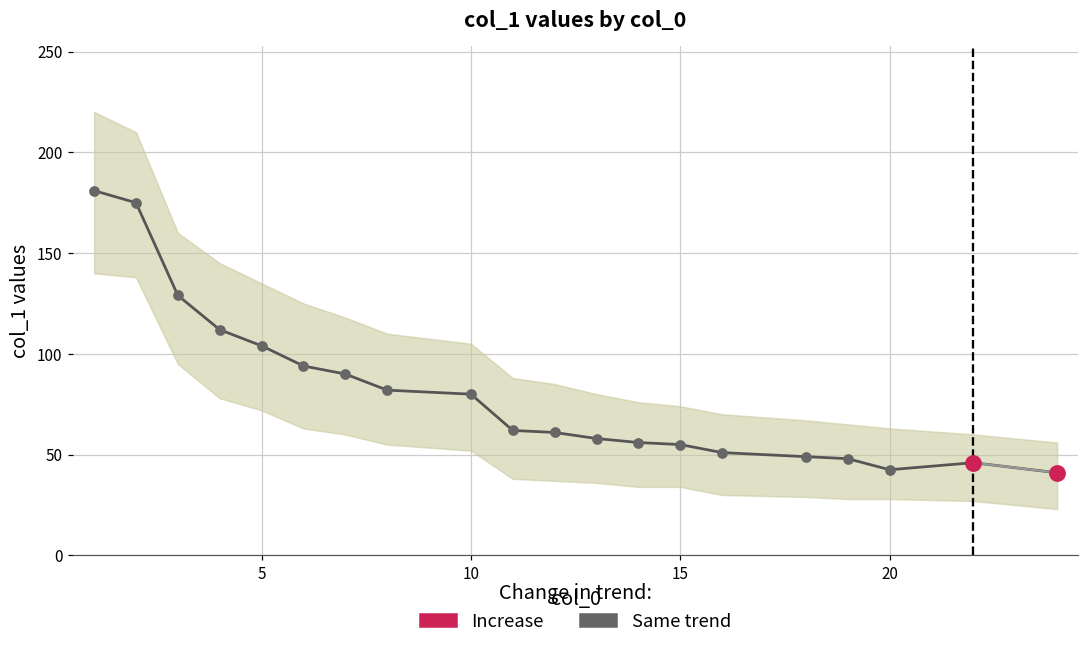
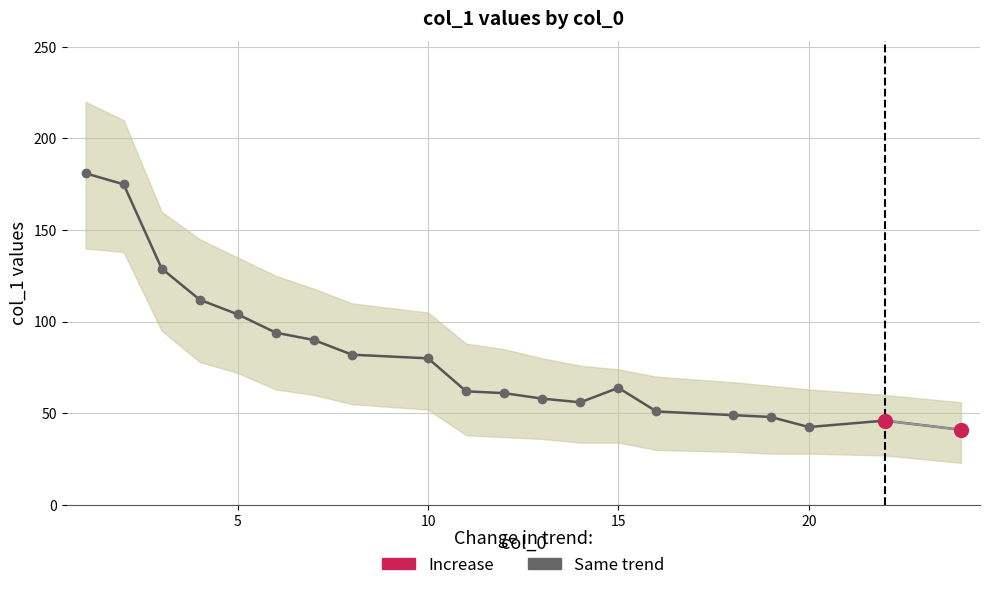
Same trend, 15: 55 -> 64
